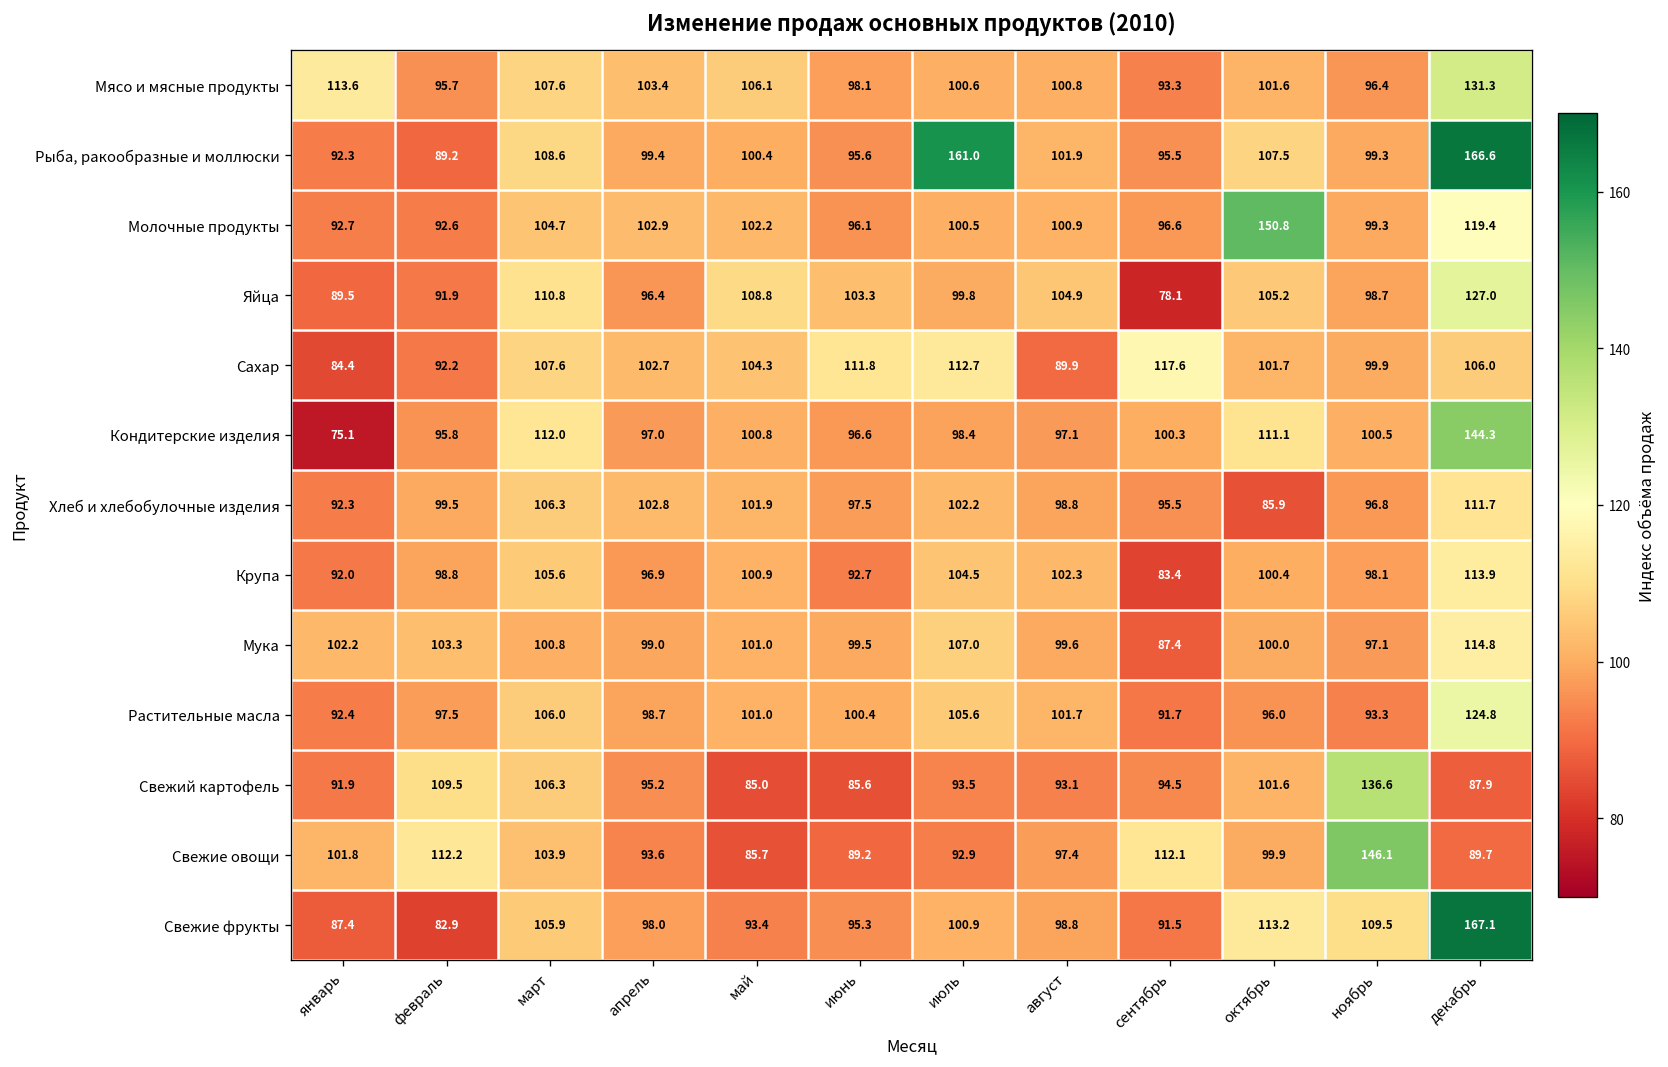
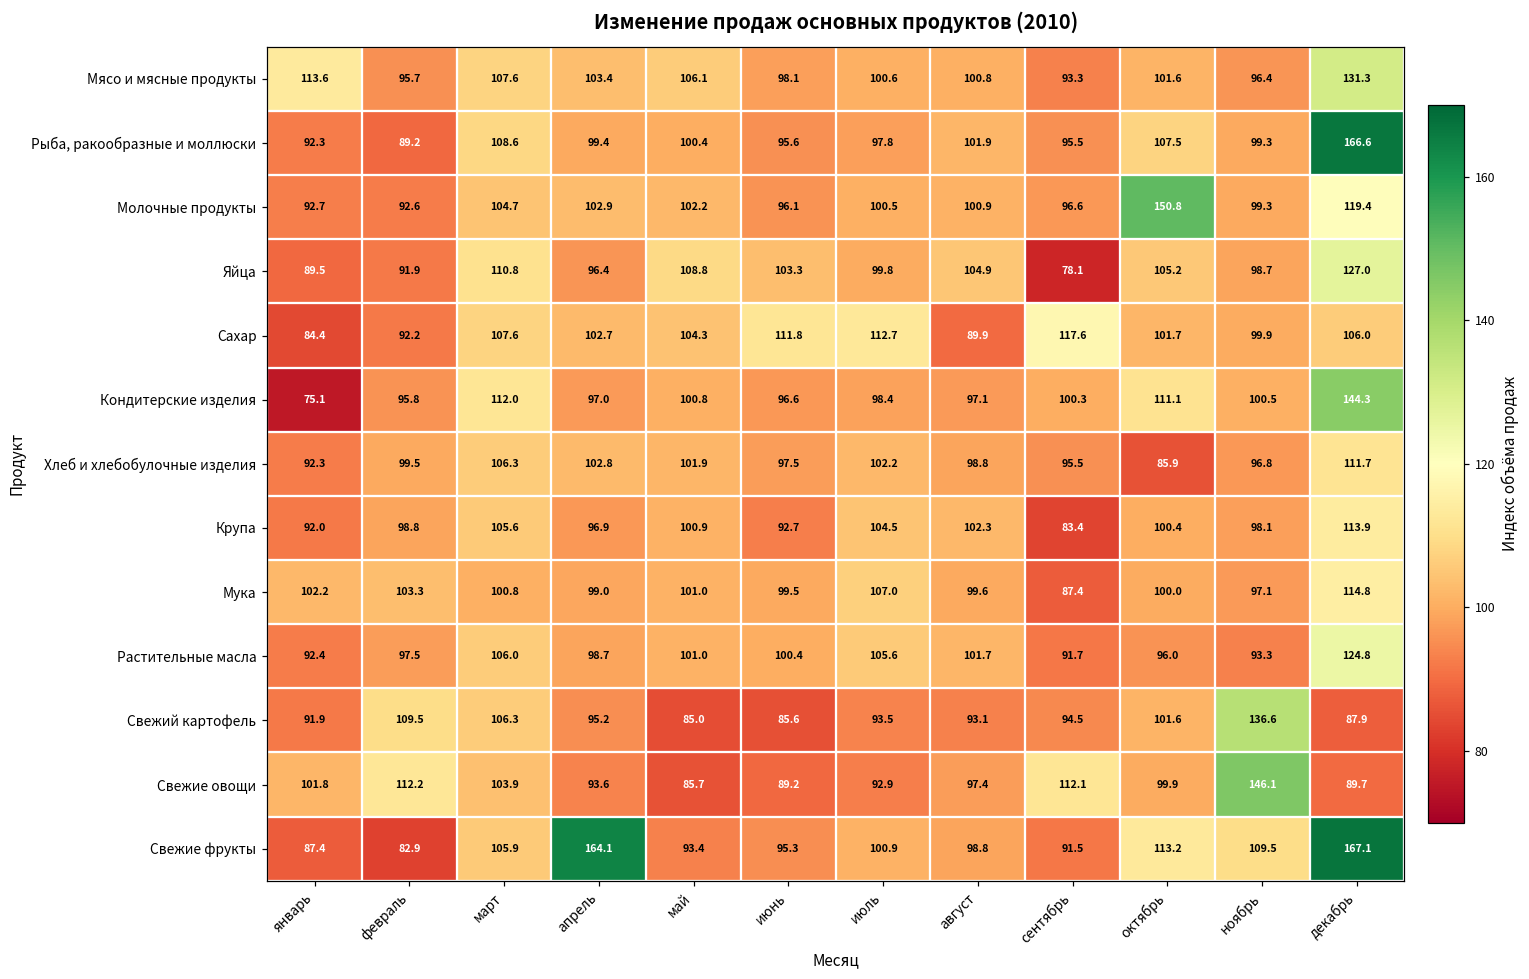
Рыба, ракообразные и моллюски, июль: 161.0 -> 97.8
Свежие фрукты, апрель: 98.0 -> 164.1
